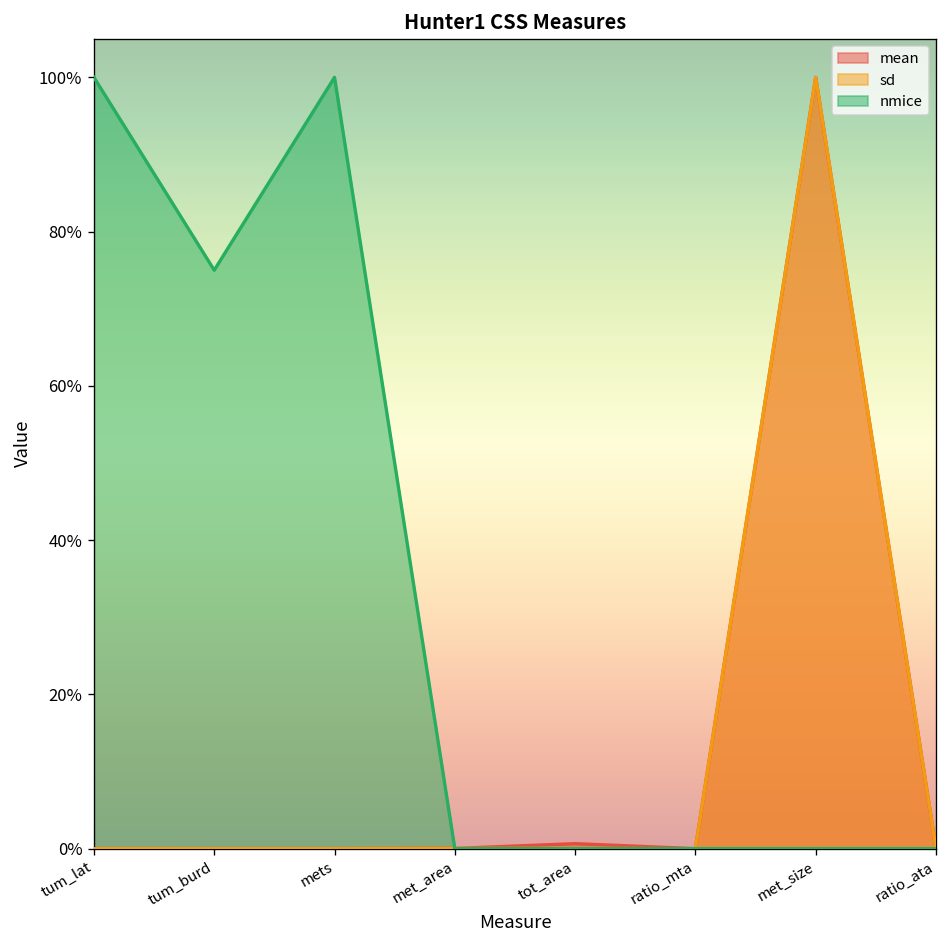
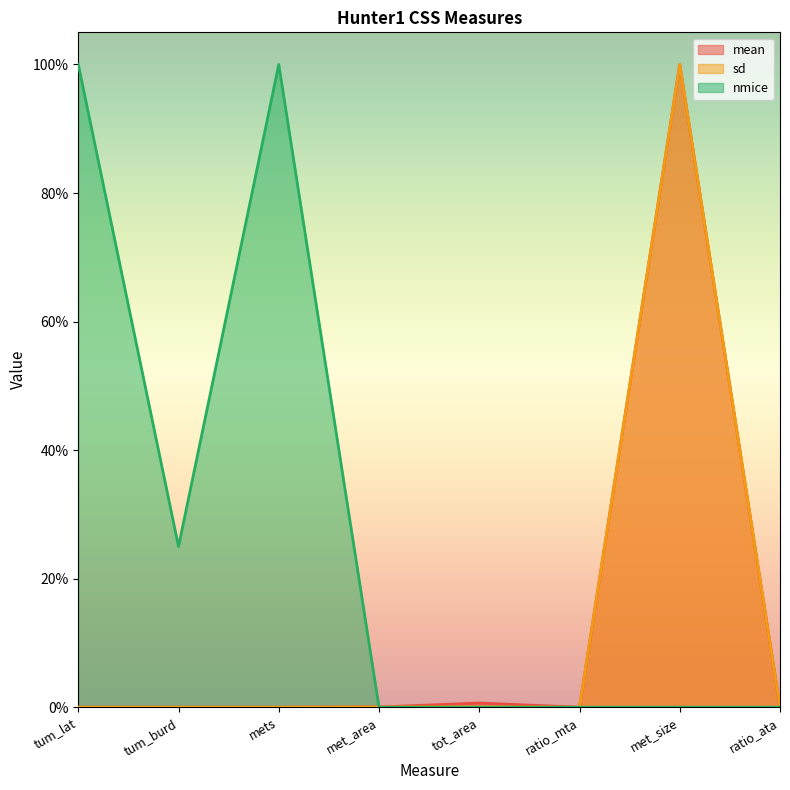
nmice, tum_burd: 75% -> 25%
